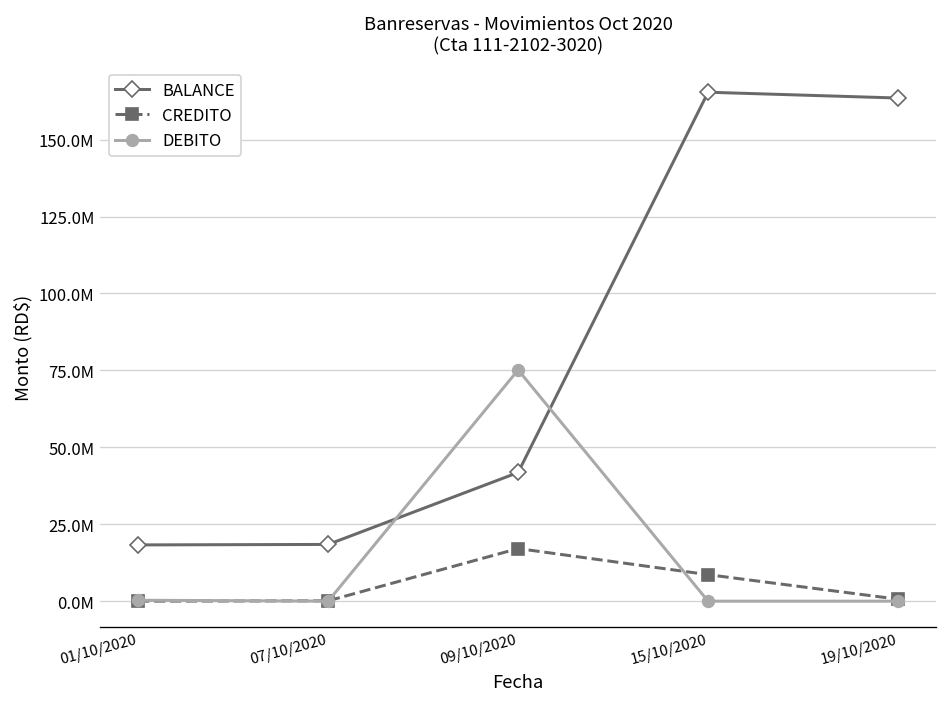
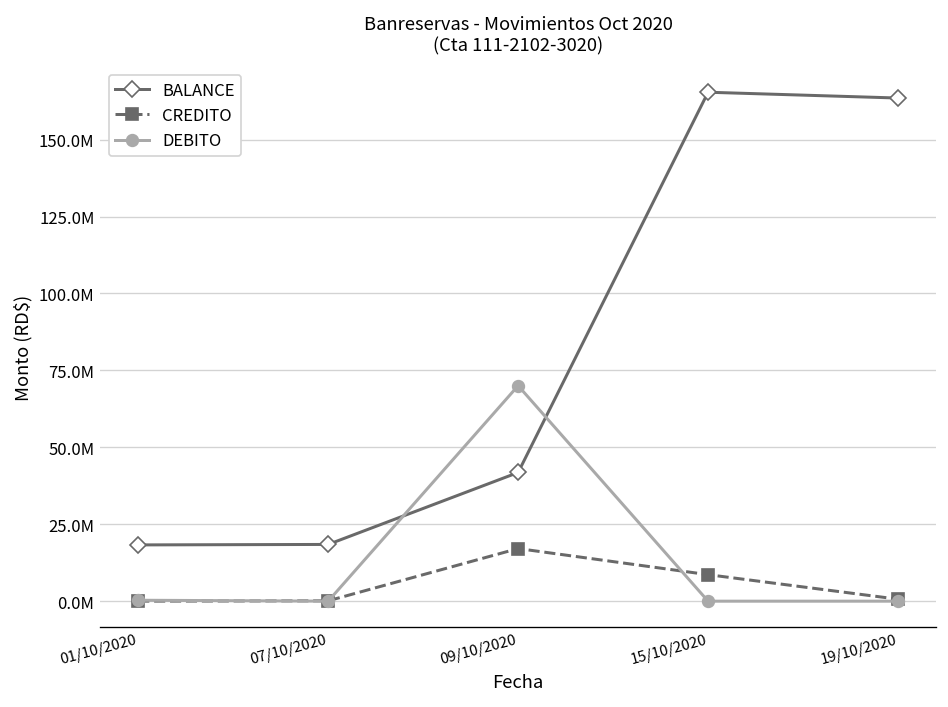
DEBITO, 09/10/2020: 75000000 -> 70000000
